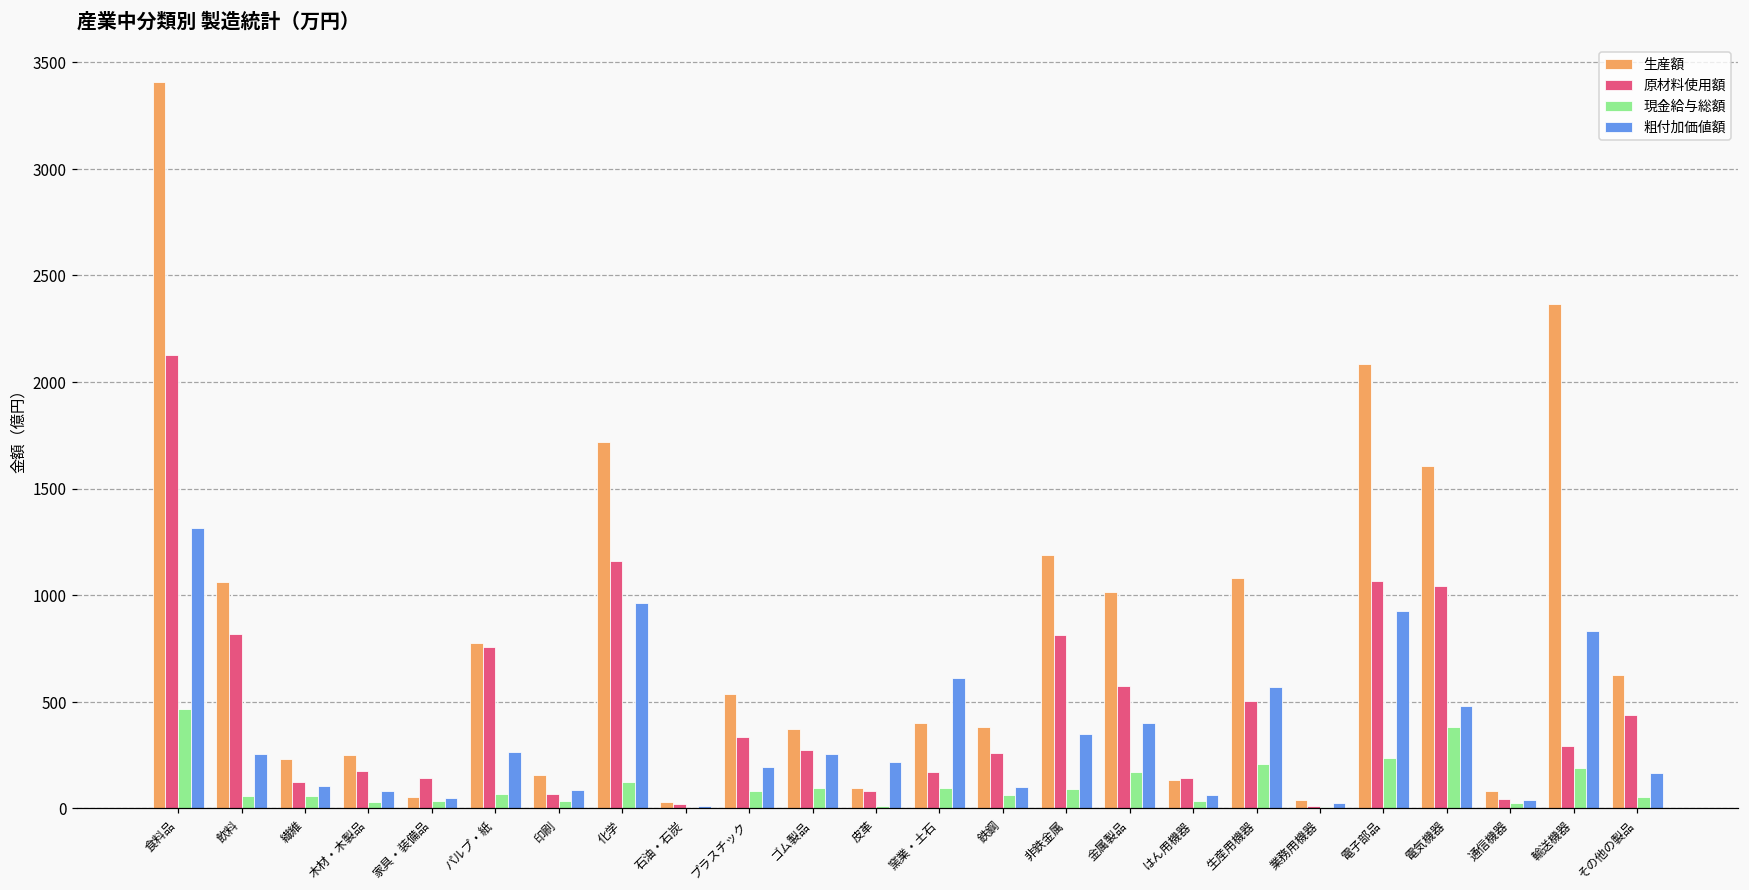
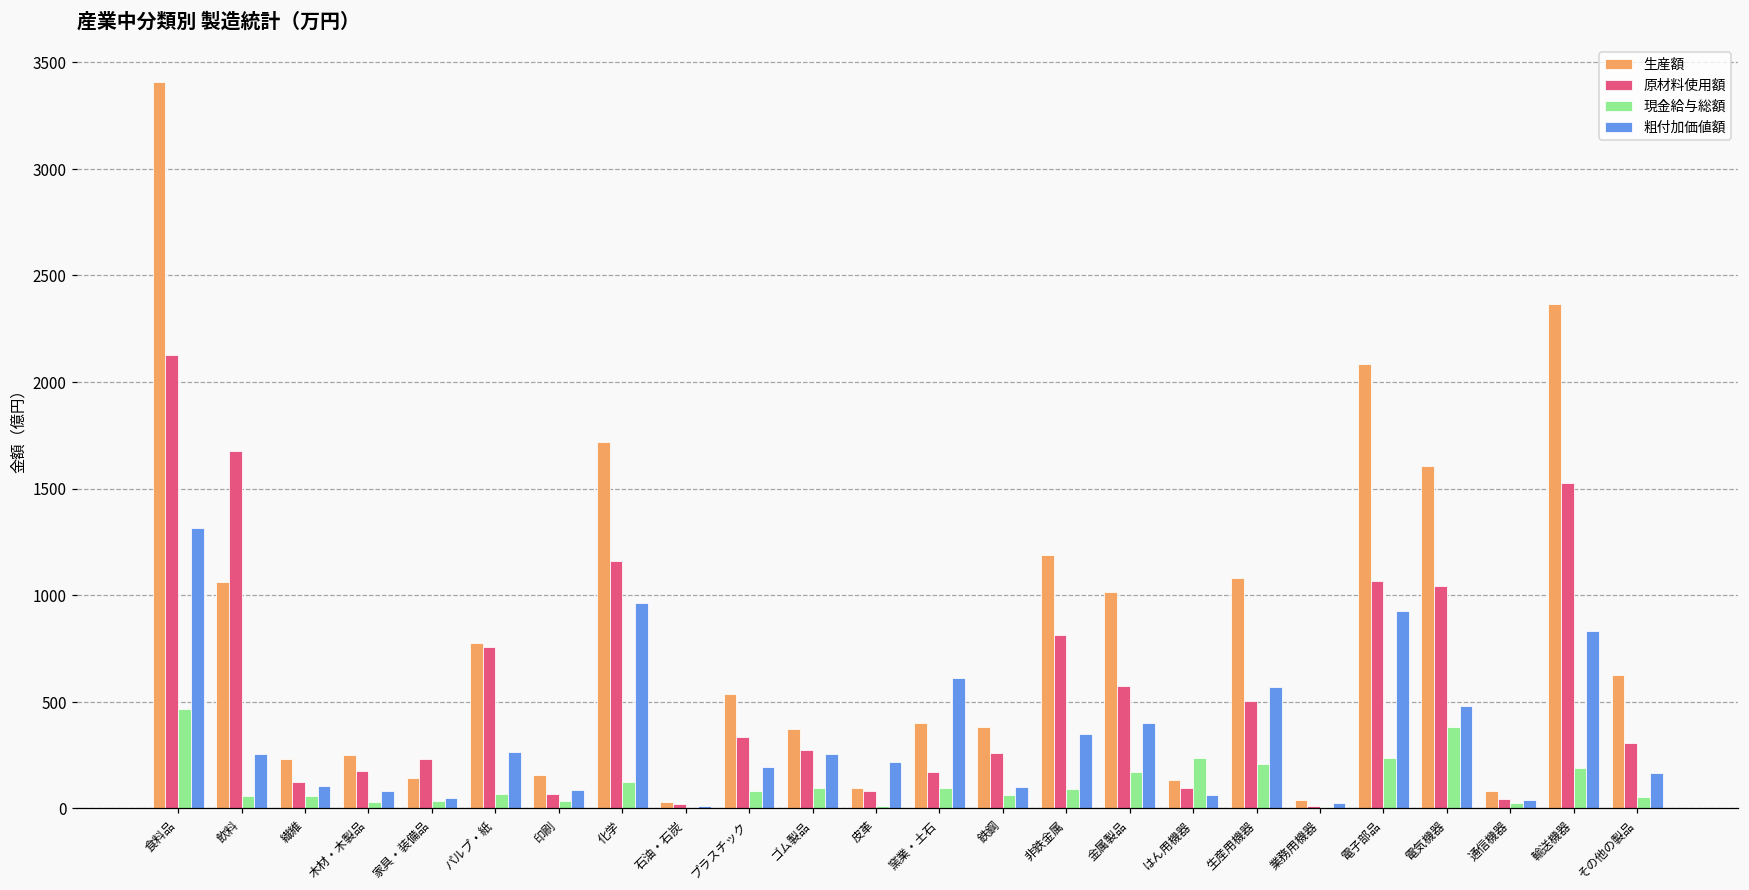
原材料使用額, 飲料: 820 -> 1680
生産額, 家具・装備品: 50 -> 140
原材料使用額, 家具・装備品: 140 -> 230
原材料使用額, はん用機器: 140 -> 90
現金給与総額, はん用機器: 30 -> 240
原材料使用額, 輸送機器: 290 -> 1530
原材料使用額, その他の製品: 440 -> 310
